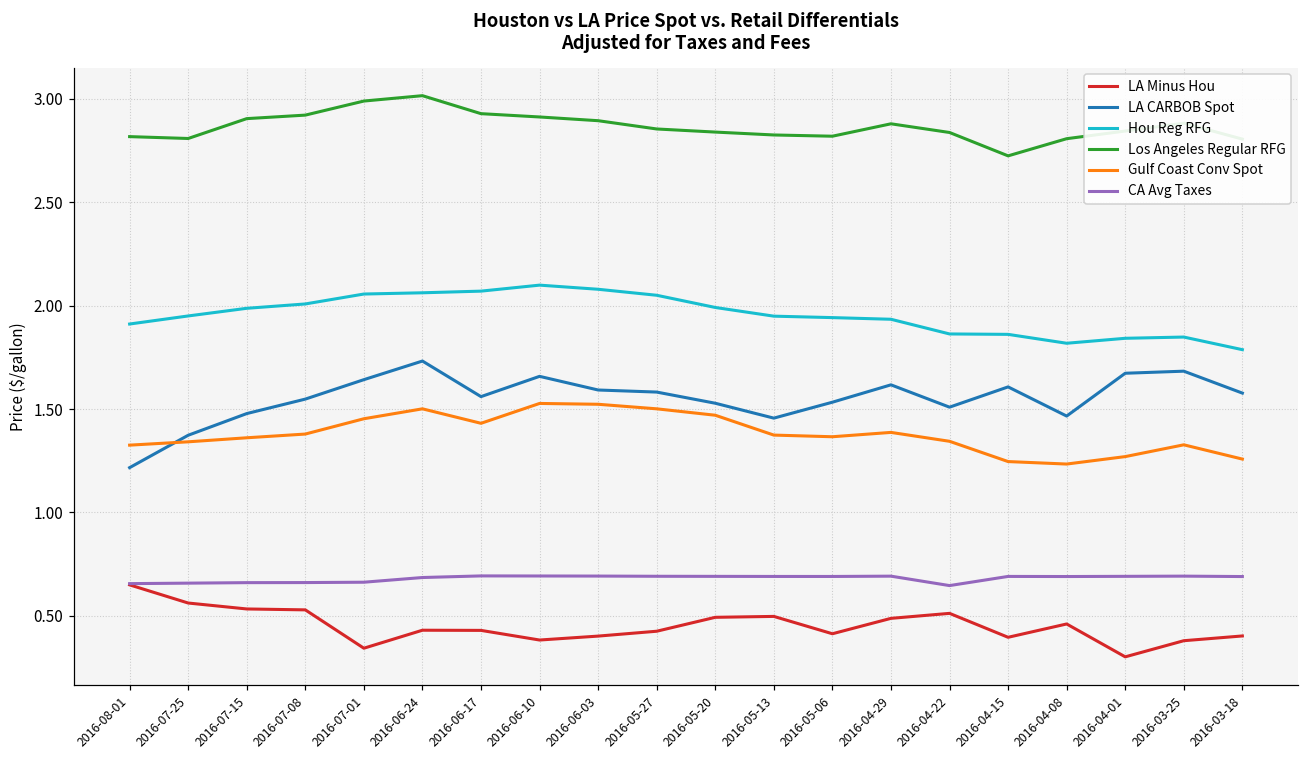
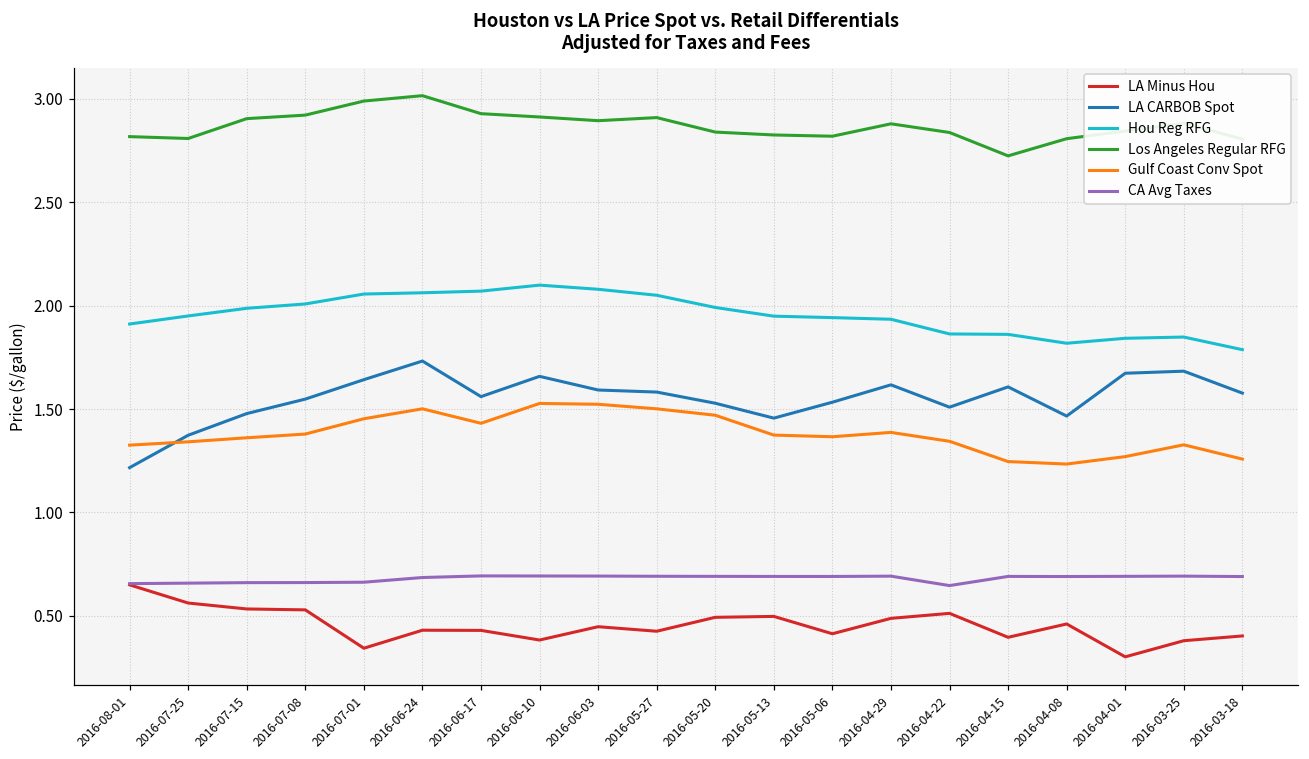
LA Minus Hou, 2016-06-03: 0.40 -> 0.45
Los Angeles Regular RFG, 2016-05-27: 2.85 -> 2.91
